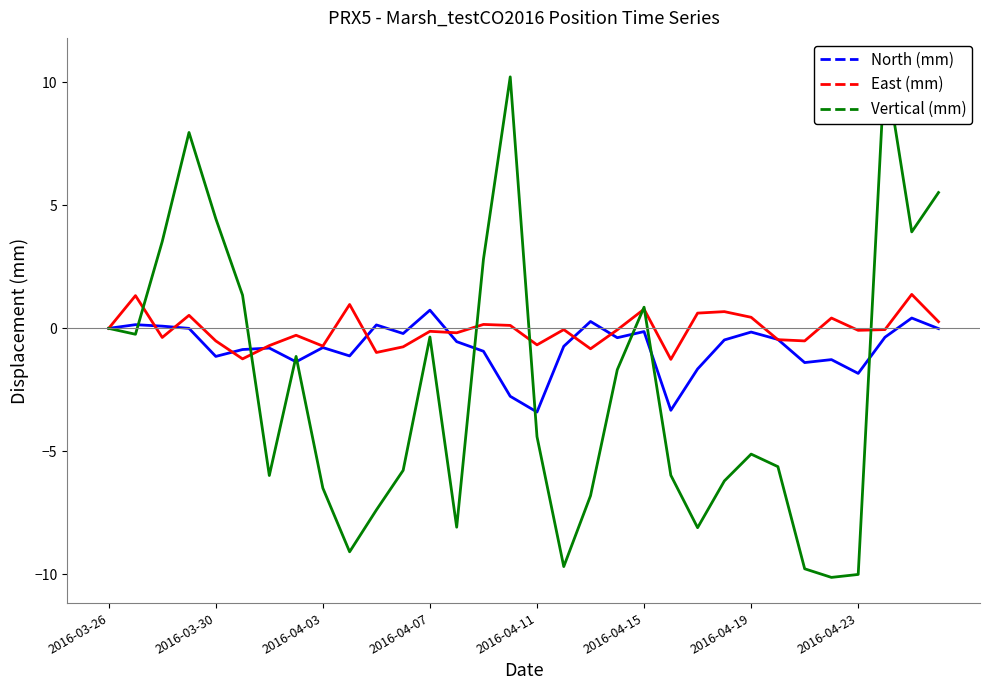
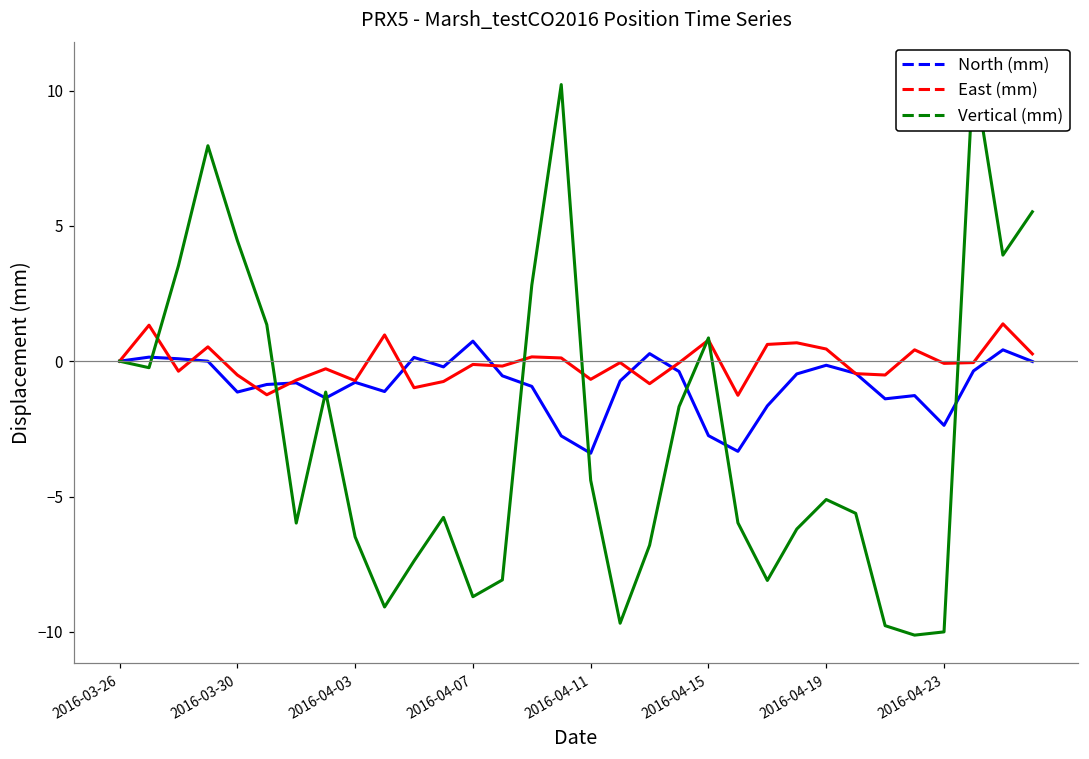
Vertical (mm), 2016-04-07: -0.4 -> -8.7
North (mm), 2016-04-15: -0.1 -> -2.8
North (mm), 2016-04-23: -1.8 -> -2.4
